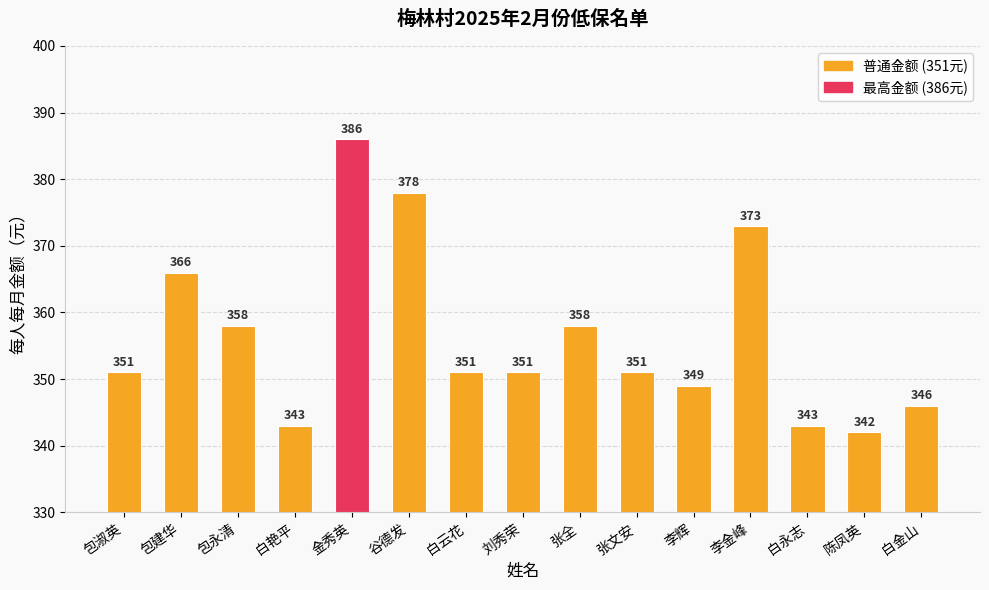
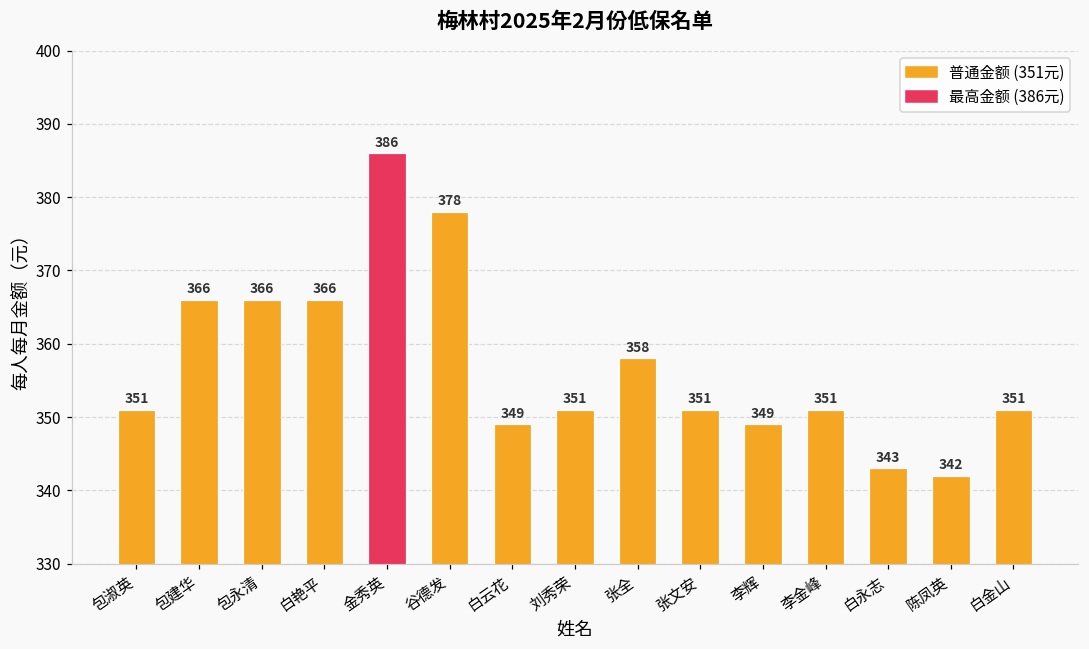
包永清: 358 -> 366
白艳平: 343 -> 366
白云花: 351 -> 349
李金峰: 373 -> 351
白金山: 346 -> 351
